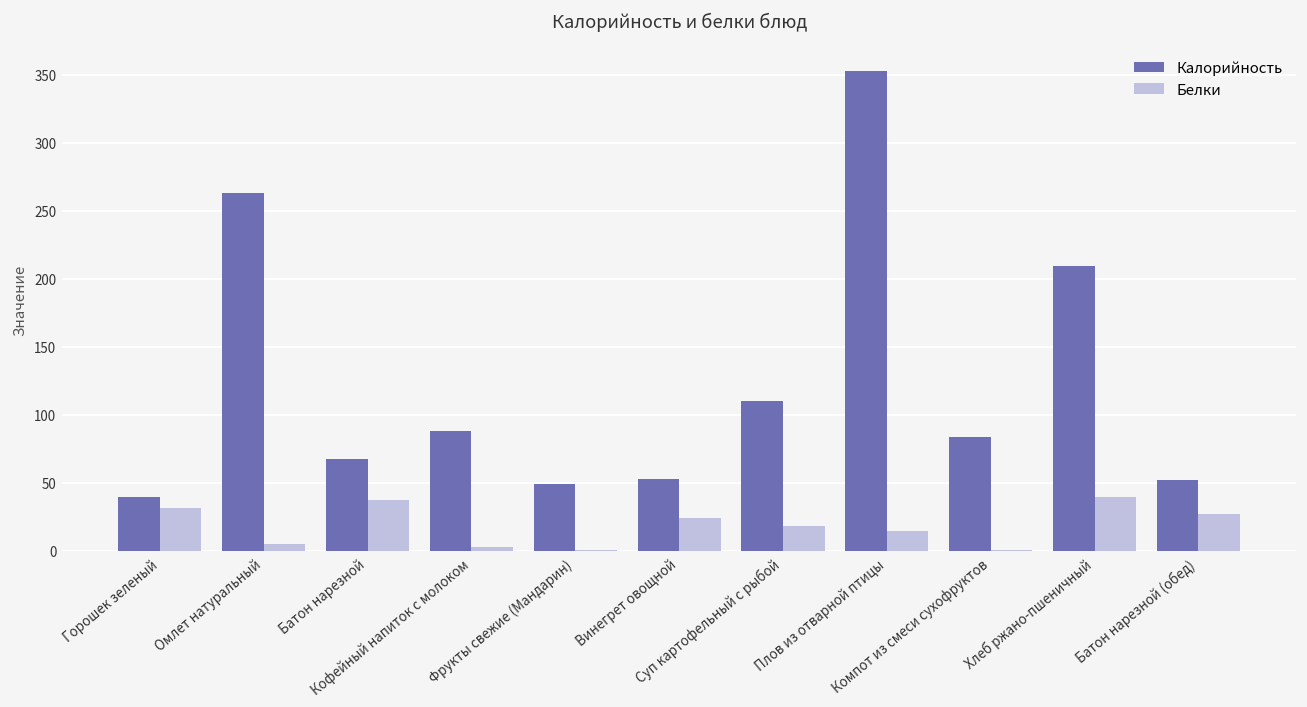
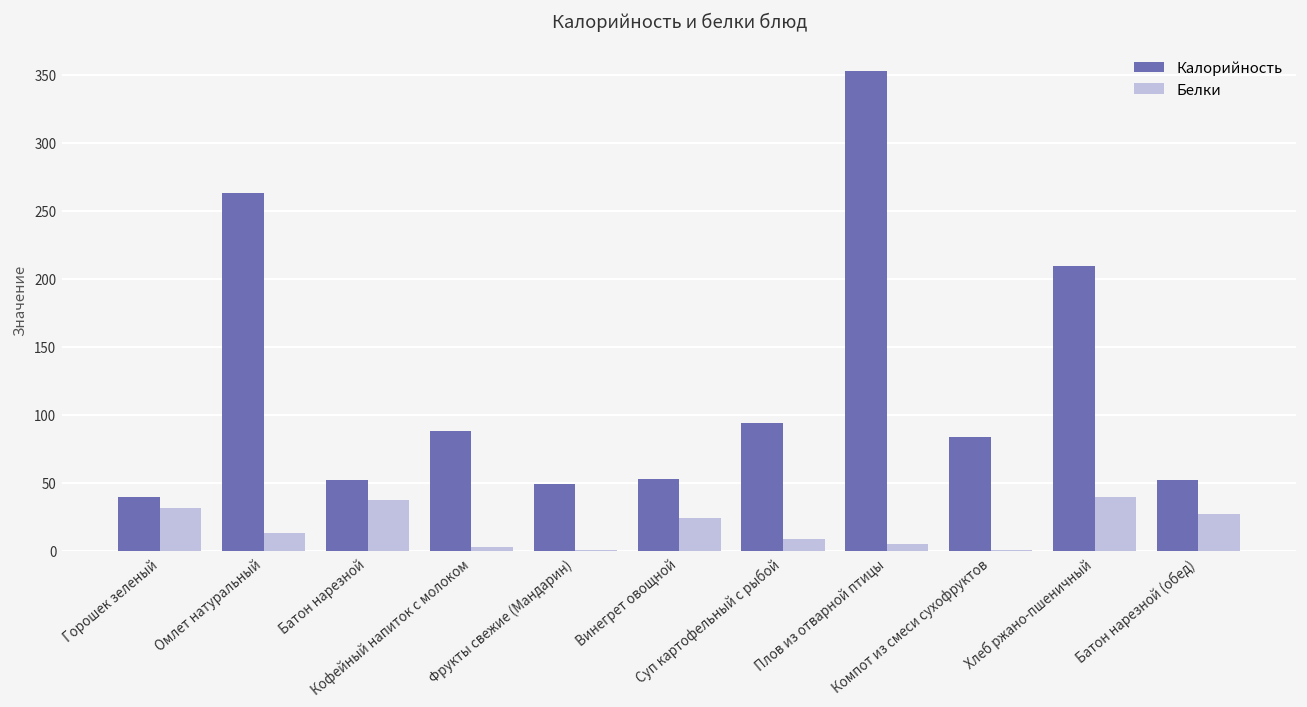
Белки, Омлет натуральный: 5 -> 13
Калорийность, Батон нарезной: 68 -> 52
Калорийность, Суп картофельный с рыбой: 110 -> 94
Белки, Суп картофельный с рыбой: 18 -> 9
Белки, Плов из отварной птицы: 15 -> 5
